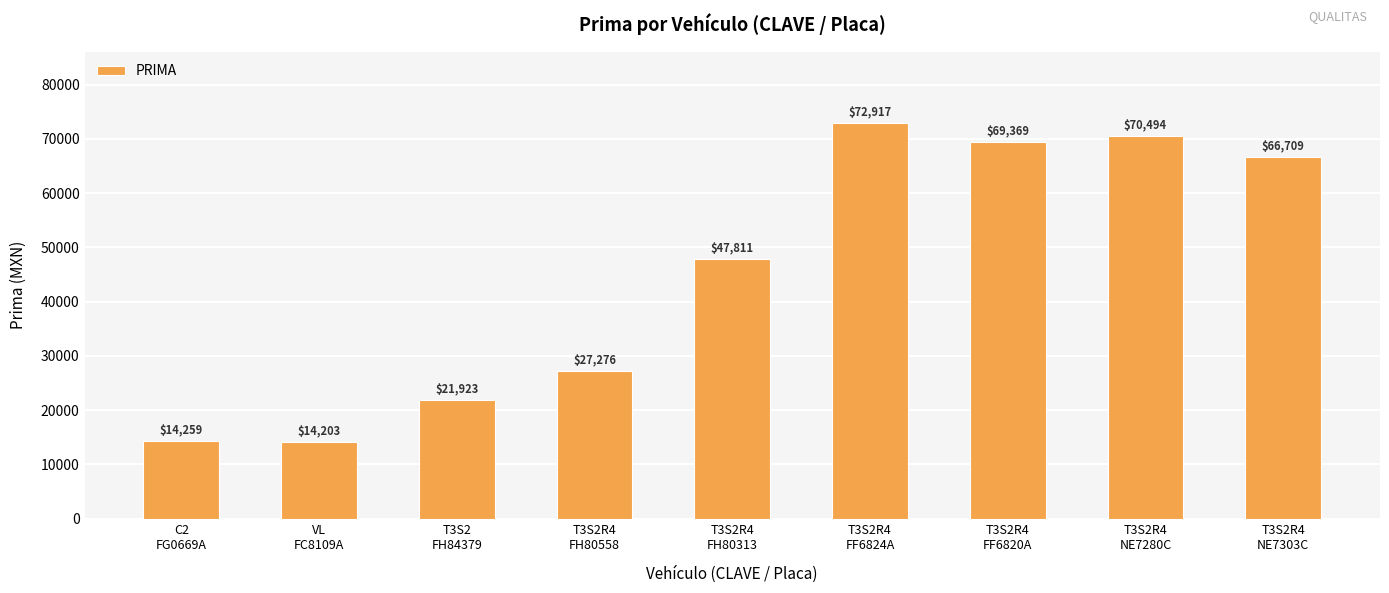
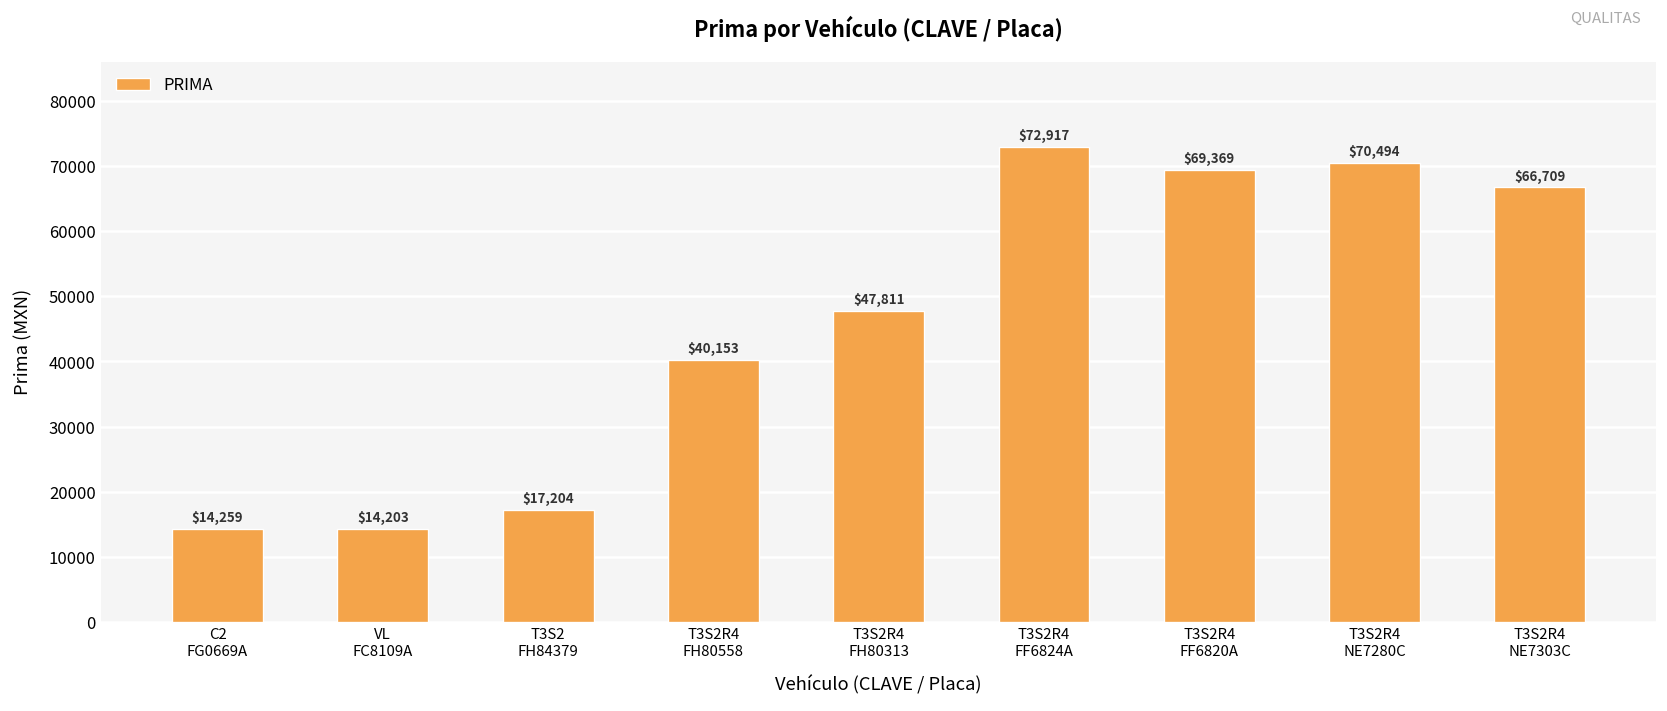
T3S2 FH84379: $21,923 -> $17,204
T3S2R4 FH80558: $27,276 -> $40,153
